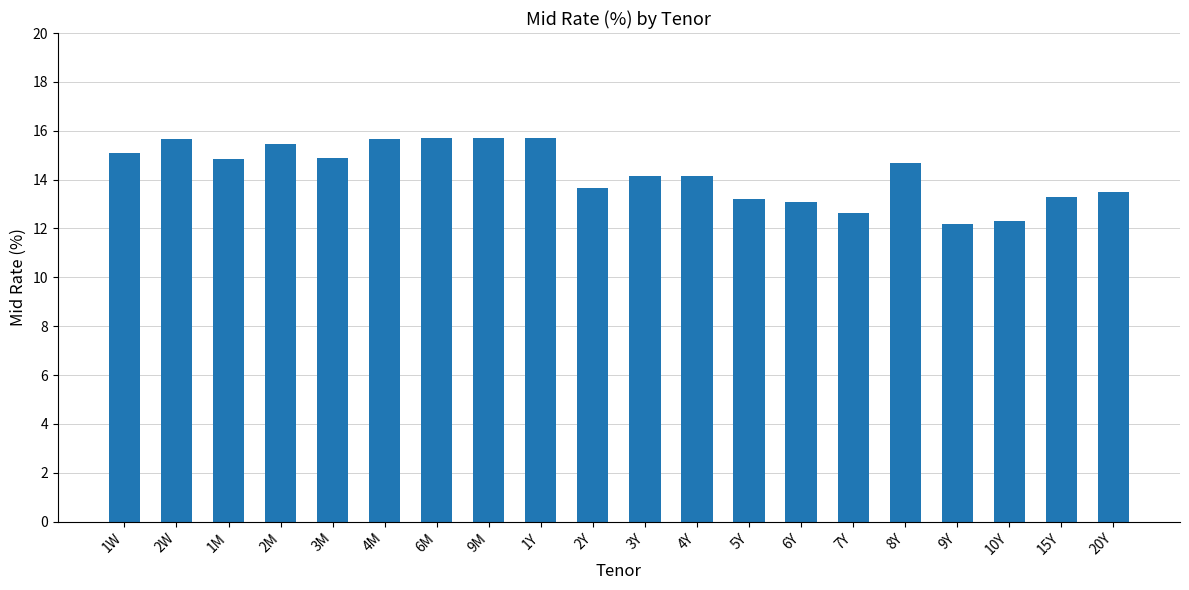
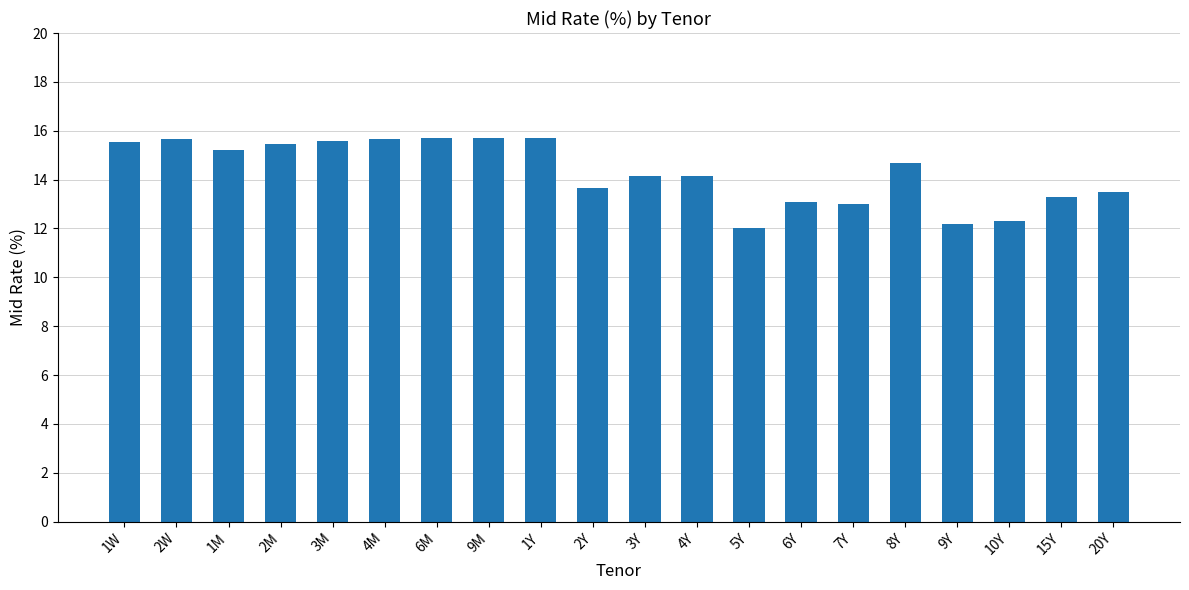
1W: 15.1 -> 15.5
1M: 14.9 -> 15.2
3M: 14.9 -> 15.6
5Y: 13.2 -> 12.0
7Y: 12.6 -> 13.0
